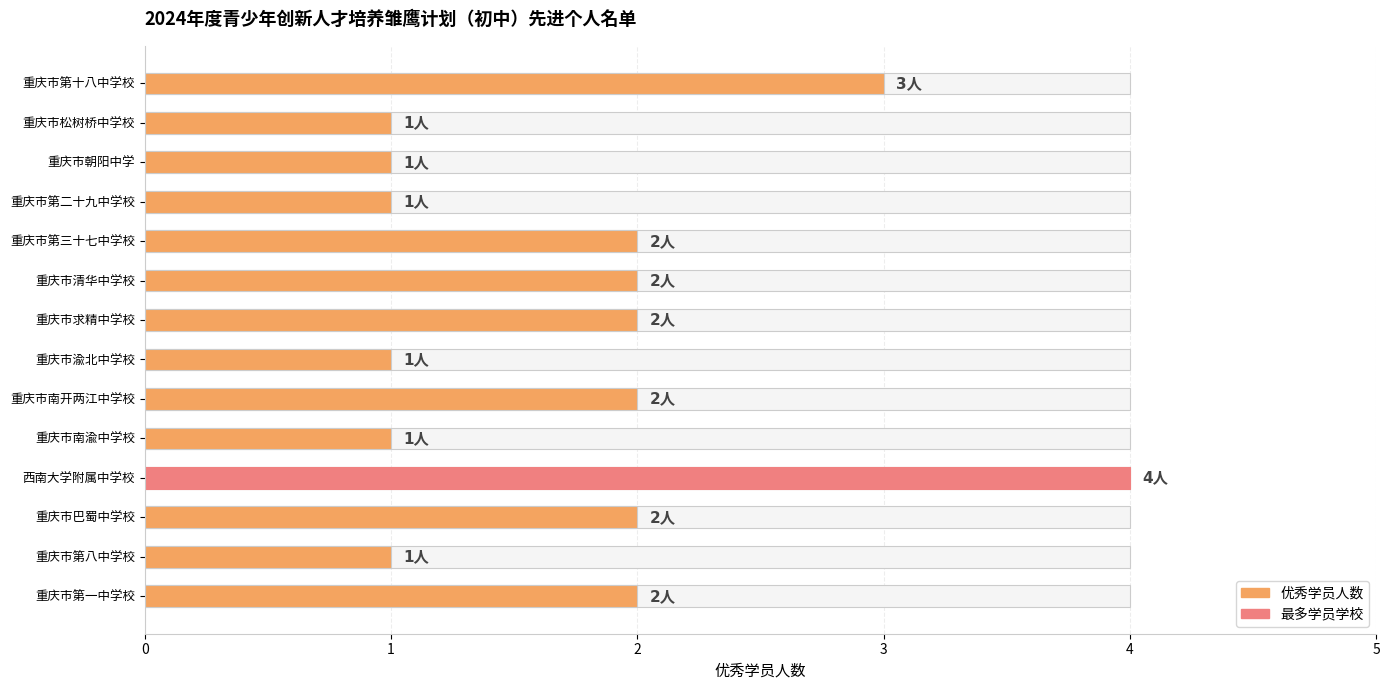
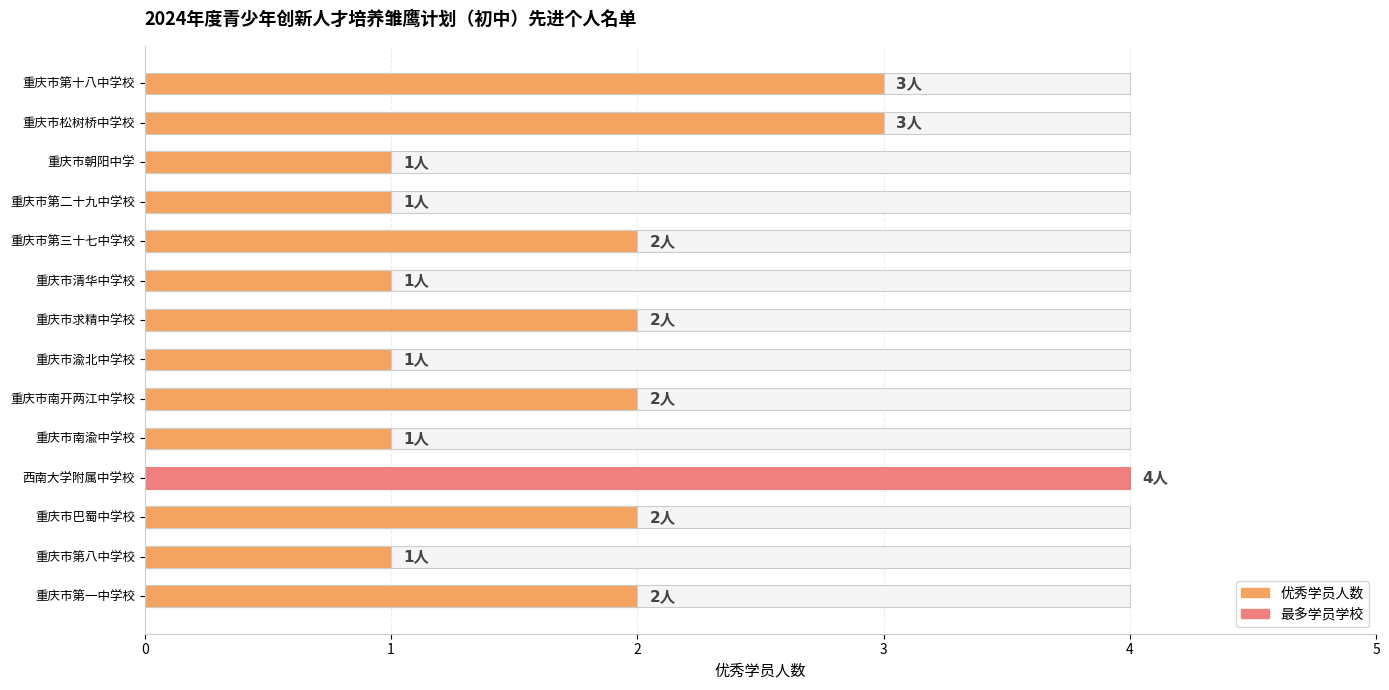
优秀学员人数, 重庆市松树桥中学校: 1人 -> 3人
优秀学员人数, 重庆市清华中学校: 2人 -> 1人
